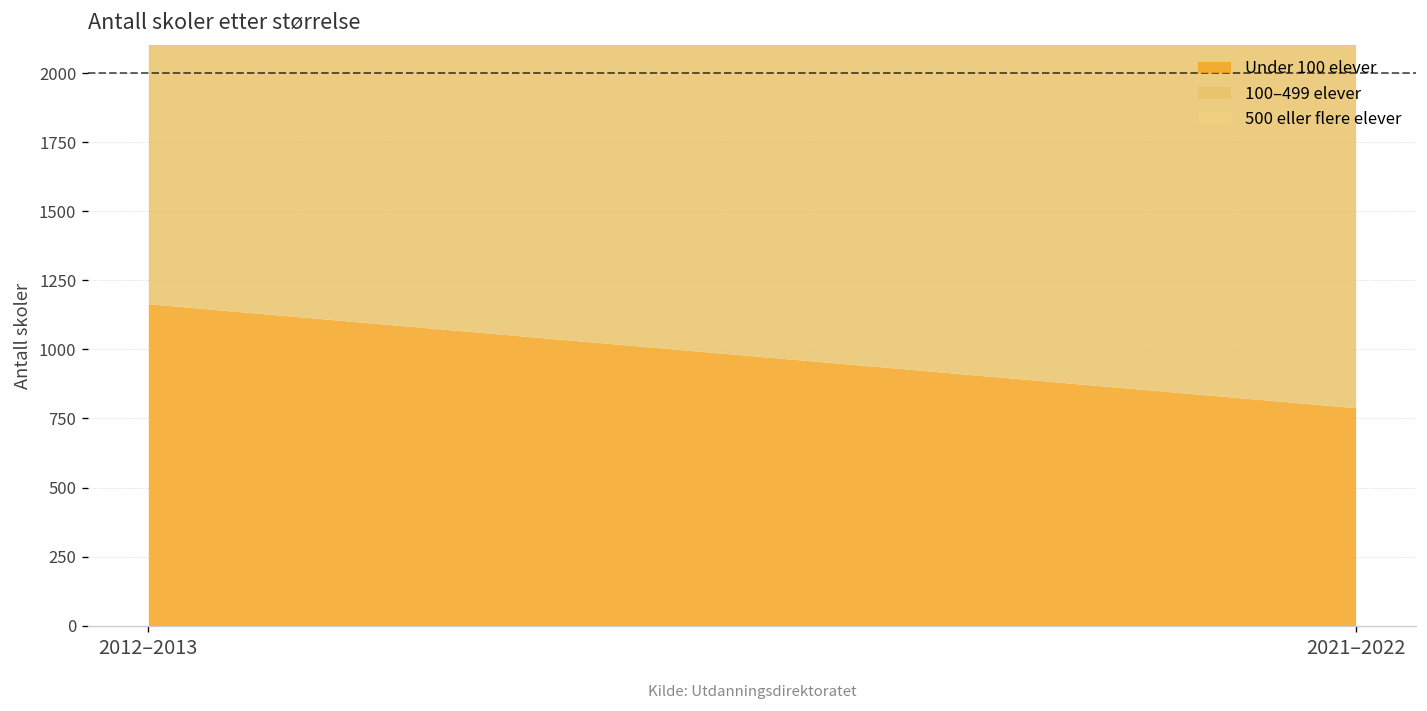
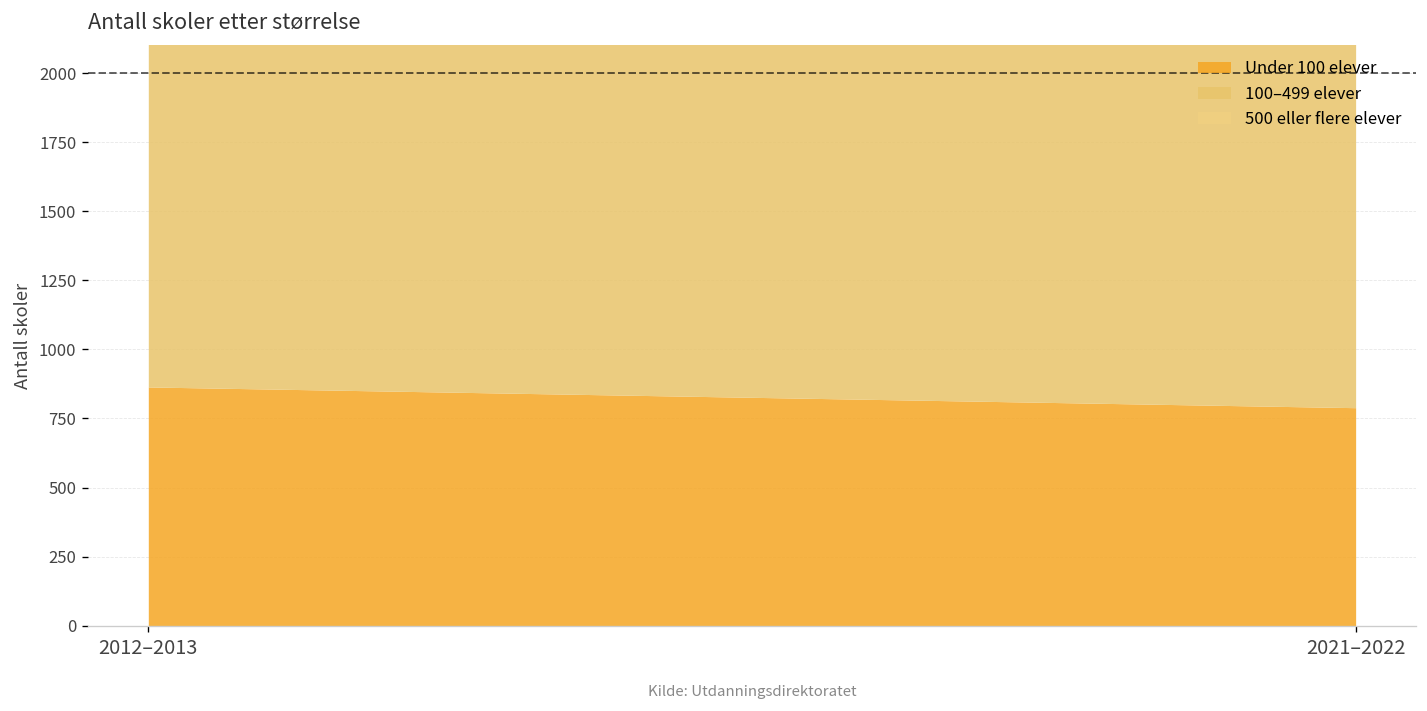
Under 100 elever, 2012–2013: 1170 -> 860
